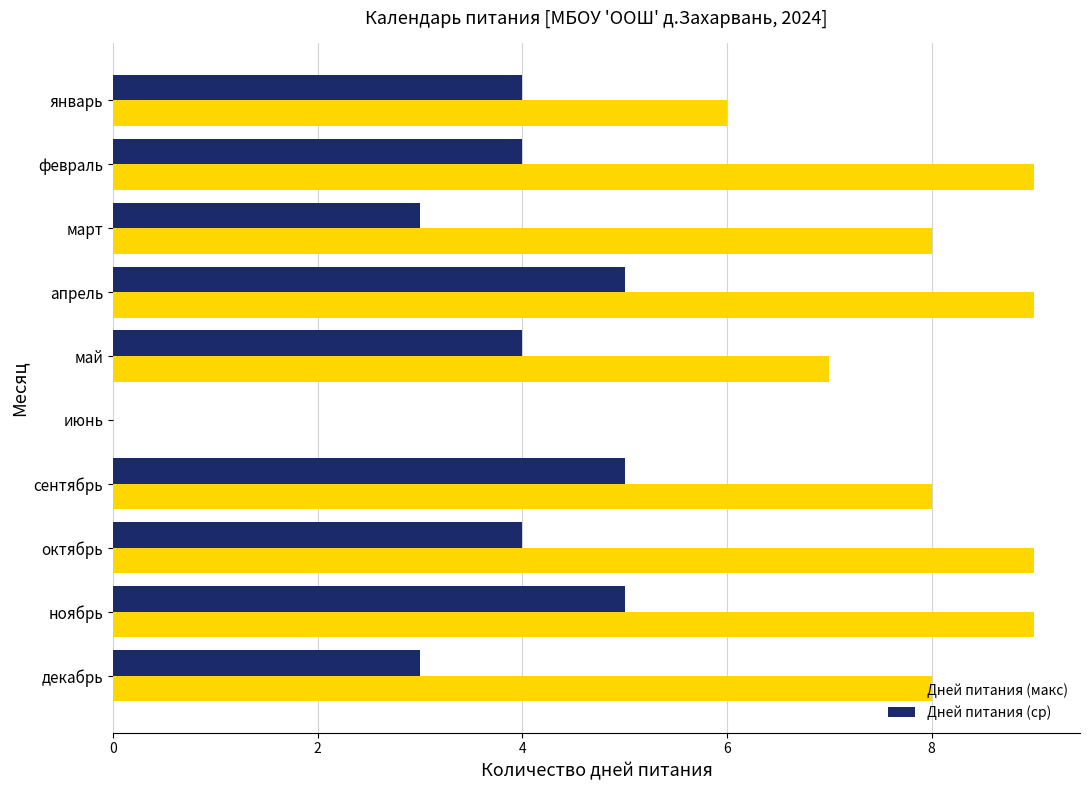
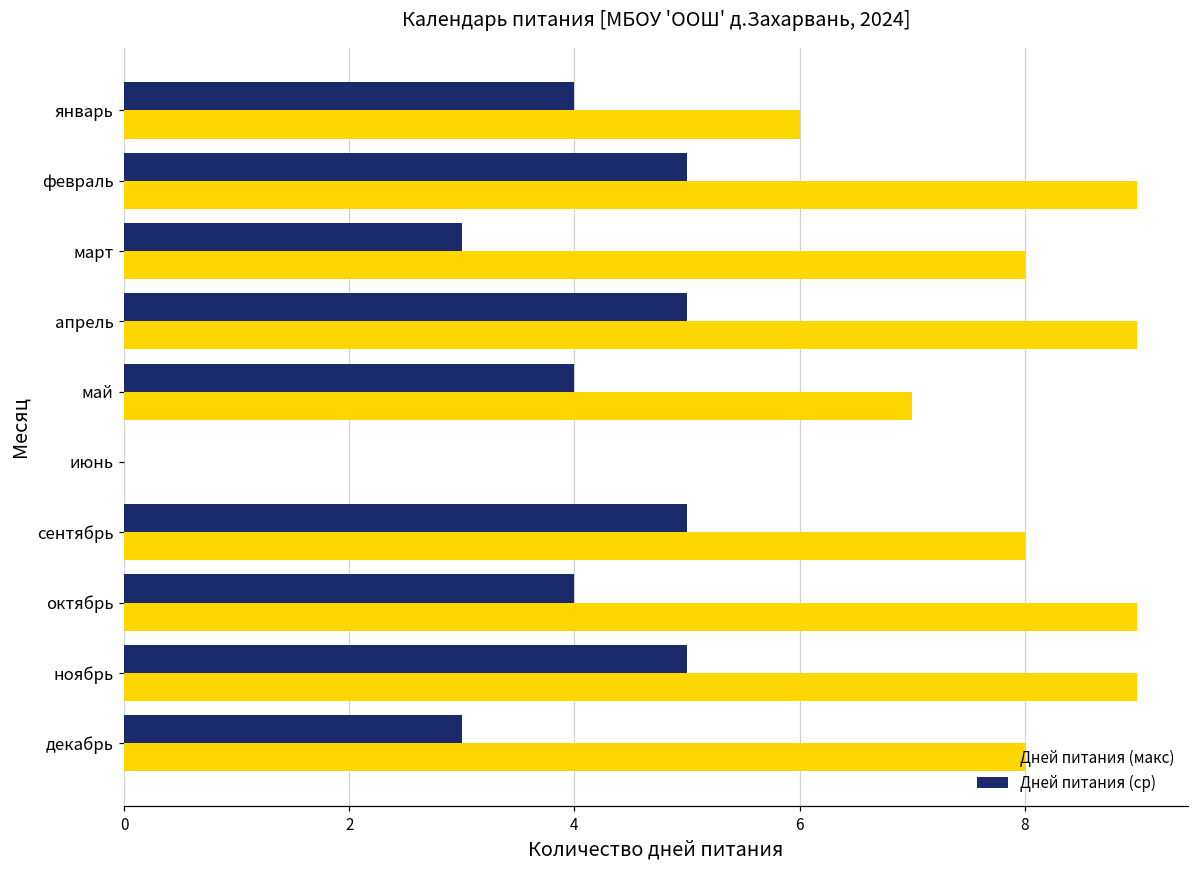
Дней питания (ср), февраль: 4 -> 5
